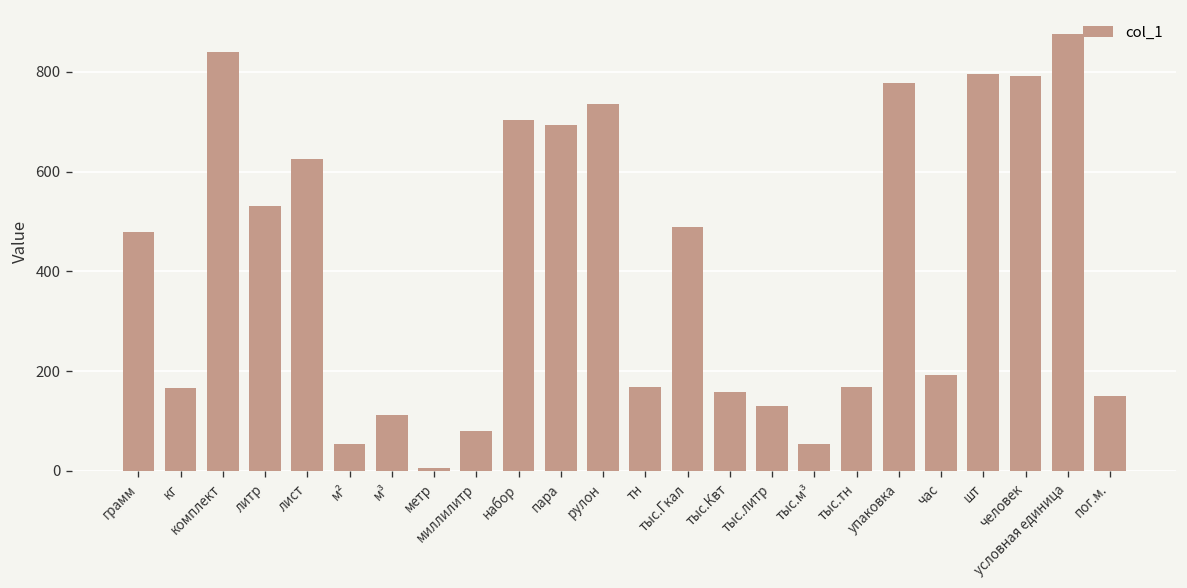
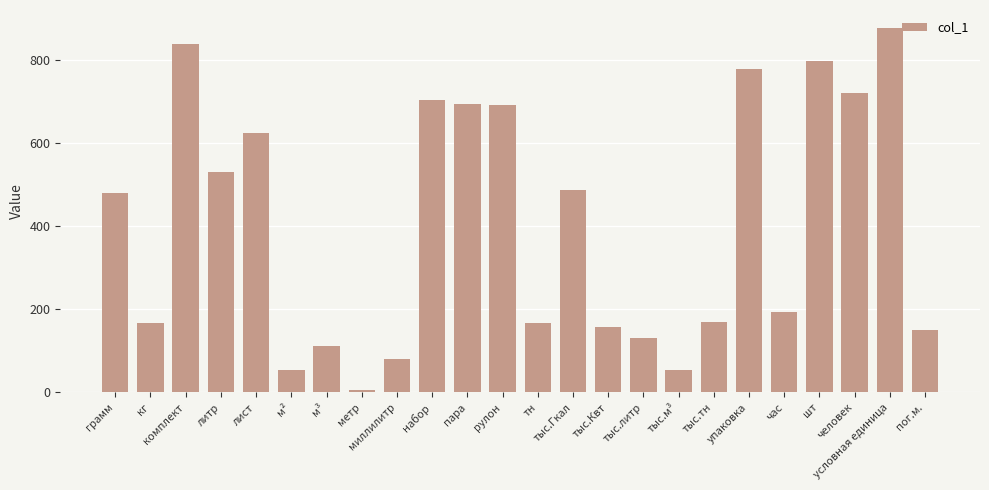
рулон: 740 -> 690
человек: 790 -> 720
